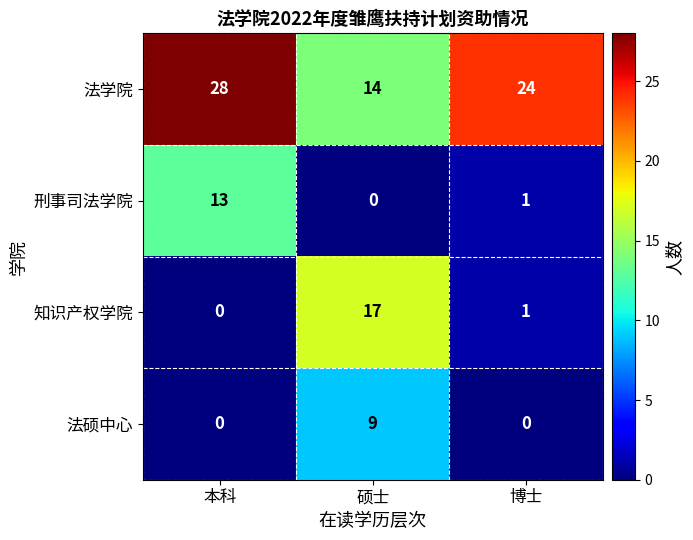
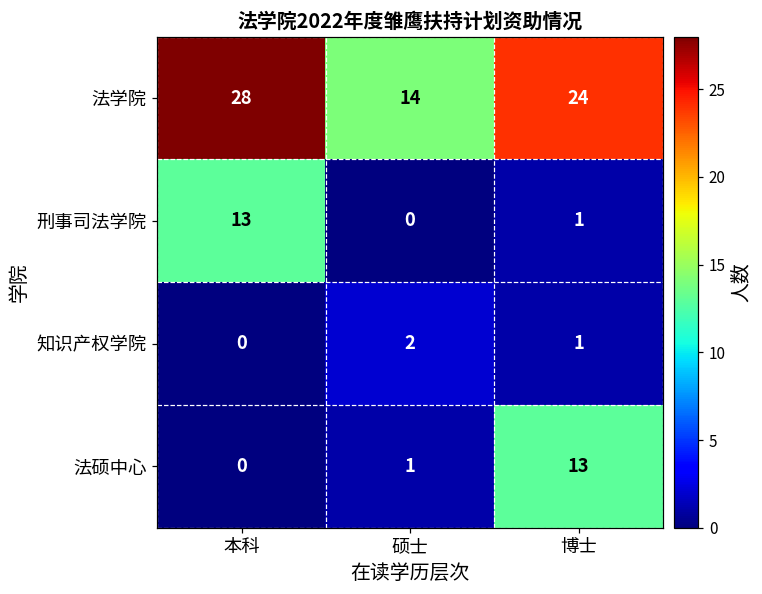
知识产权学院, 硕士: 17 -> 2
法硕中心, 硕士: 9 -> 1
法硕中心, 博士: 0 -> 13
